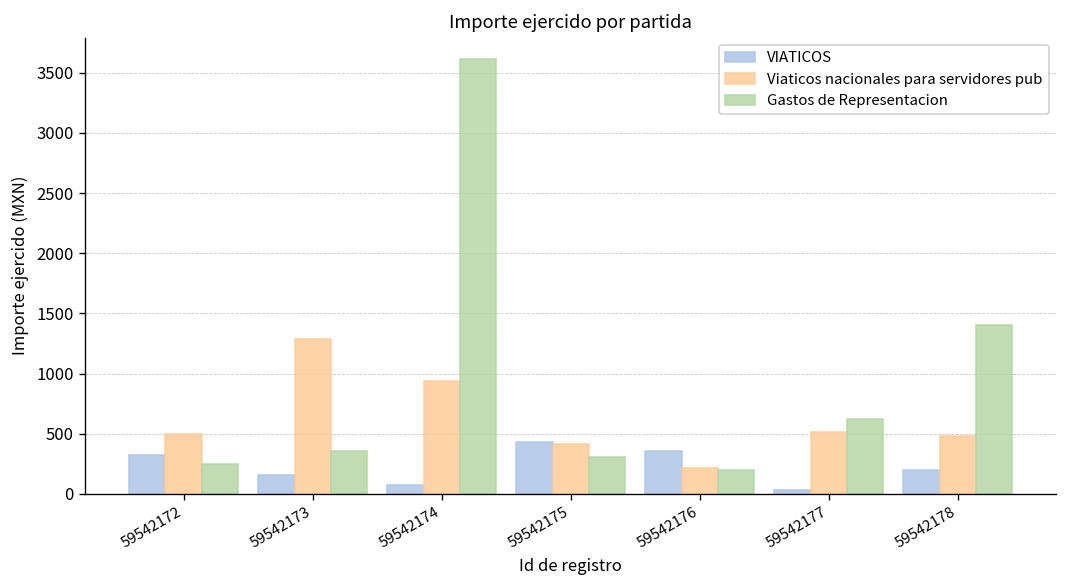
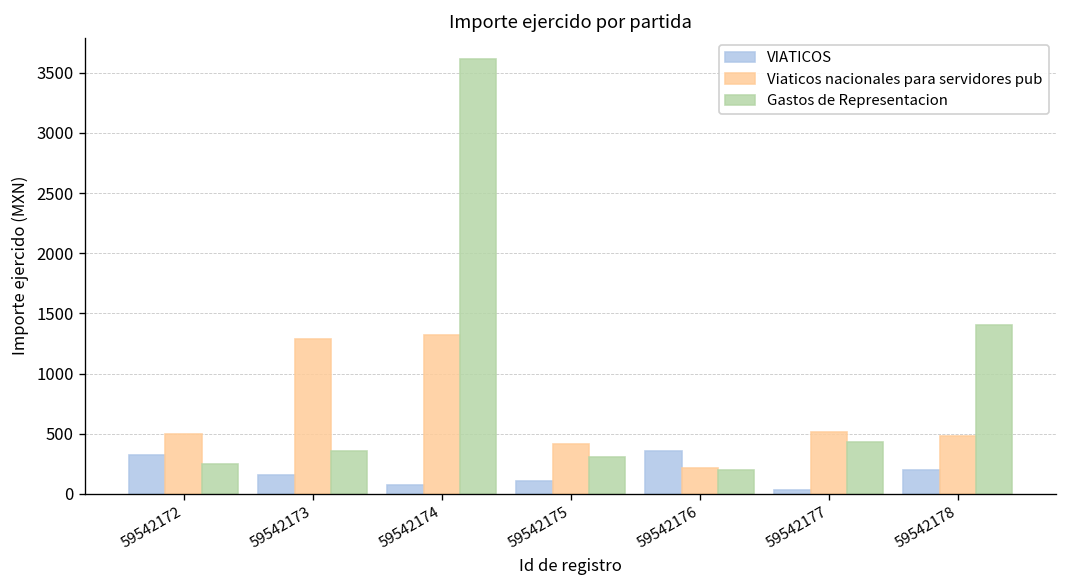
Viaticos nacionales para servidores pub, 59542174: 940 -> 1320
VIATICOS, 59542175: 430 -> 110
Gastos de Representacion, 59542177: 630 -> 430
